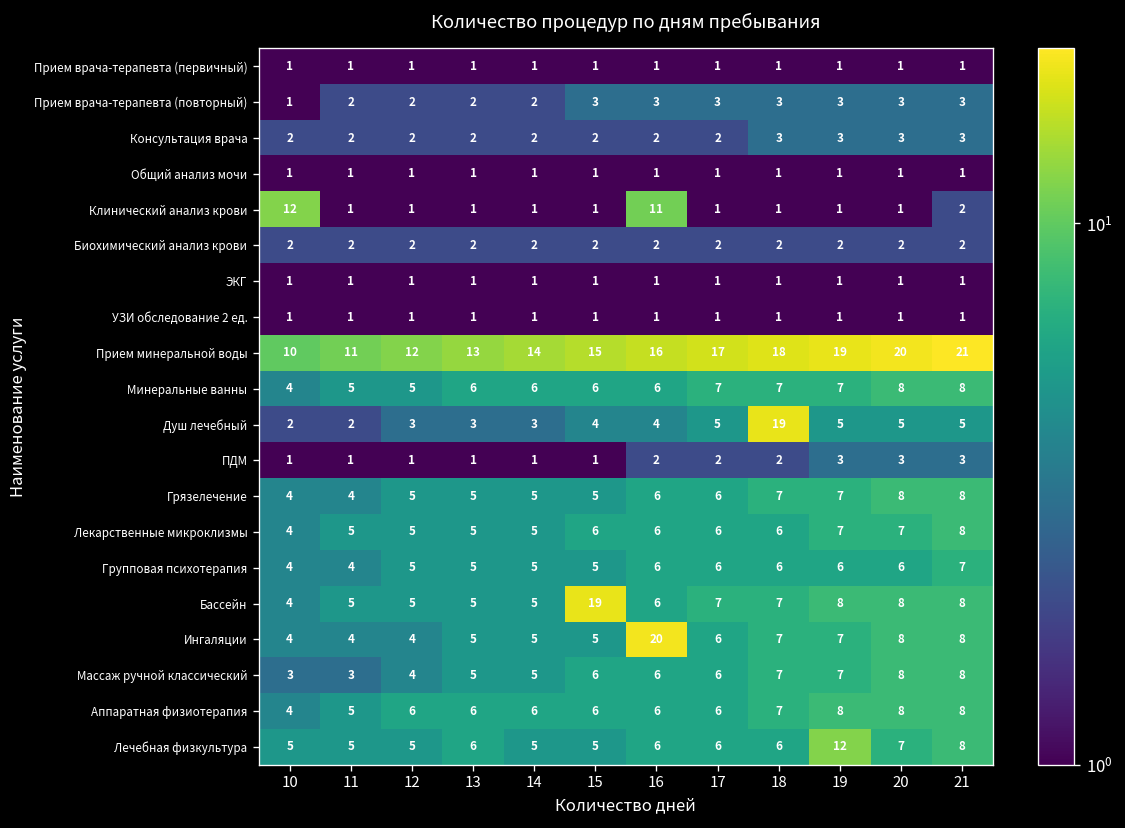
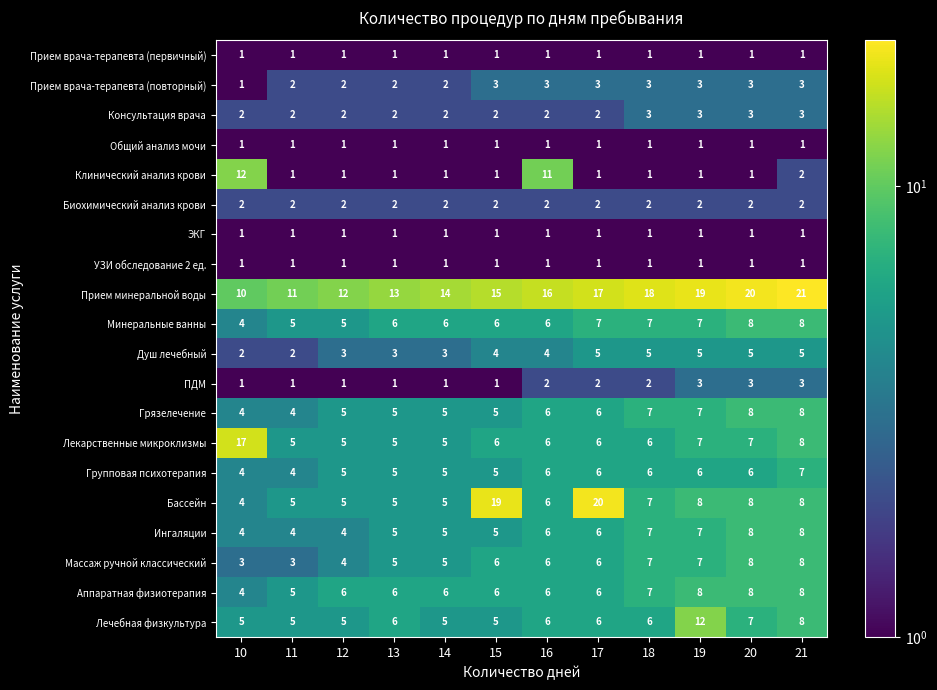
Душ лечебный, 18: 19 -> 5
Лекарственные микроклизмы, 10: 4 -> 17
Бассейн, 17: 7 -> 20
Ингаляции, 16: 20 -> 6
